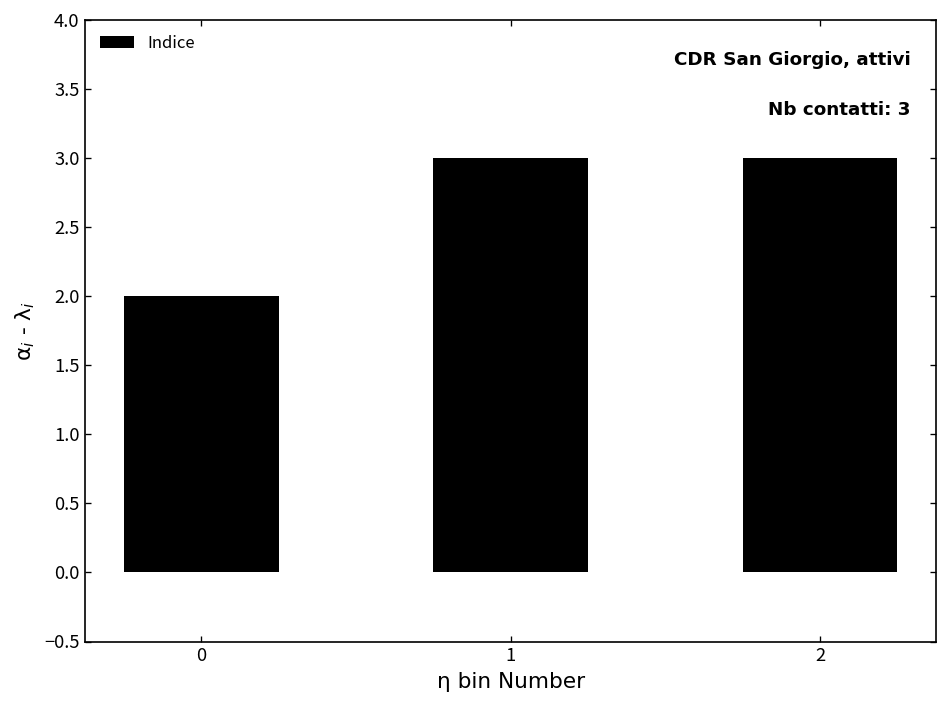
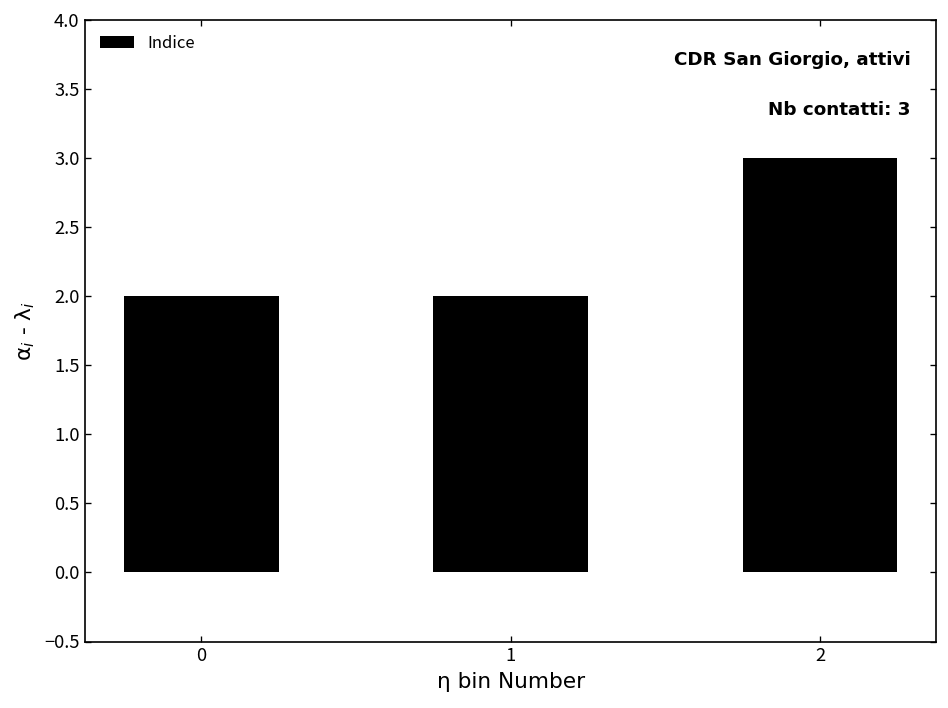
1: 3 -> 2
